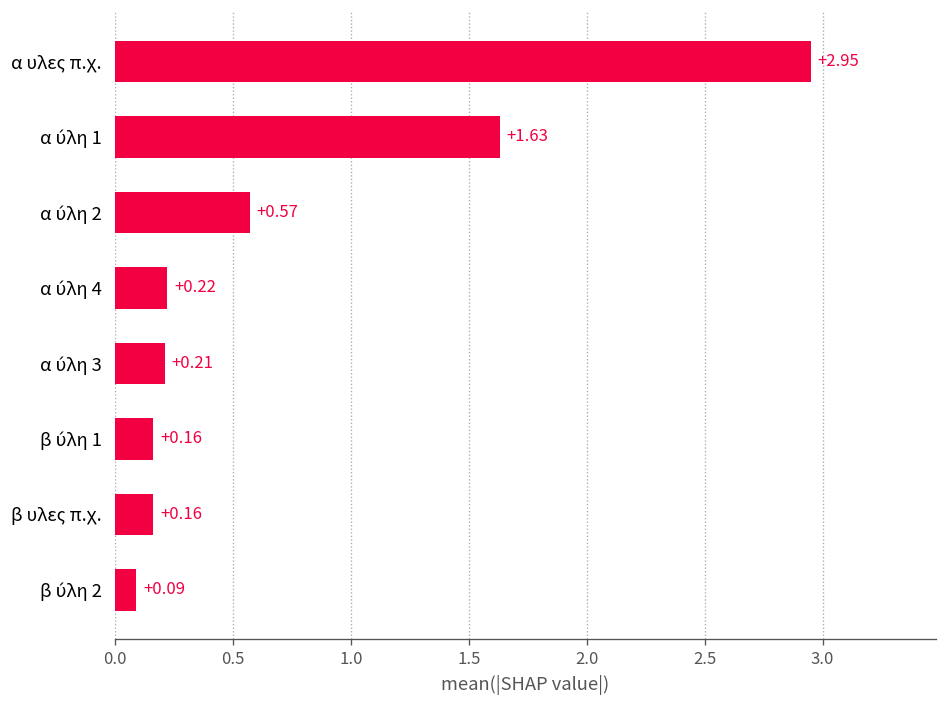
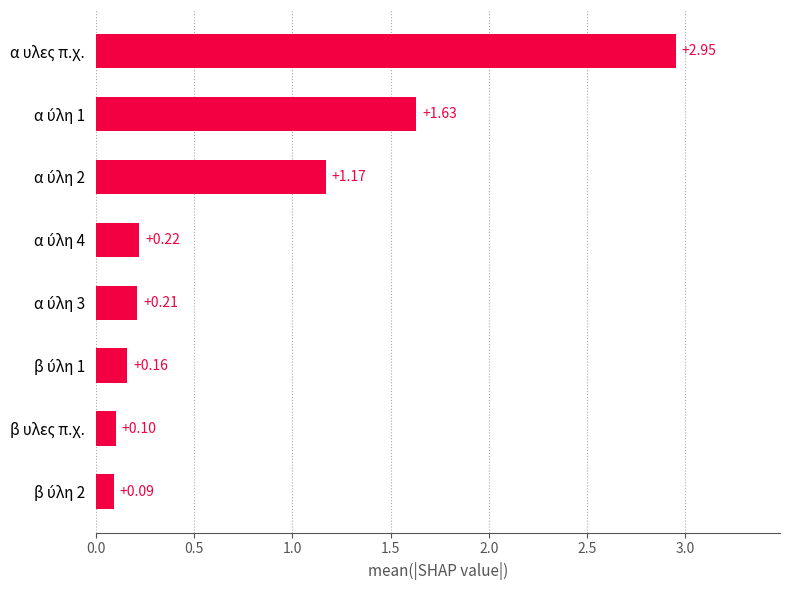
α ύλη 2: +0.57 -> +1.17
β υλες π.χ.: +0.16 -> +0.10
